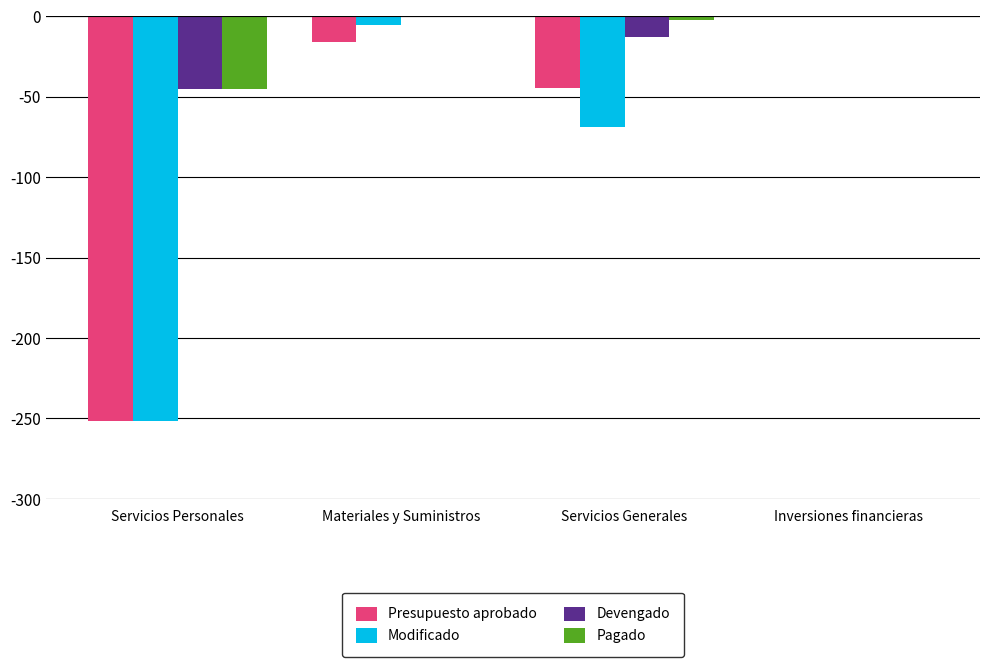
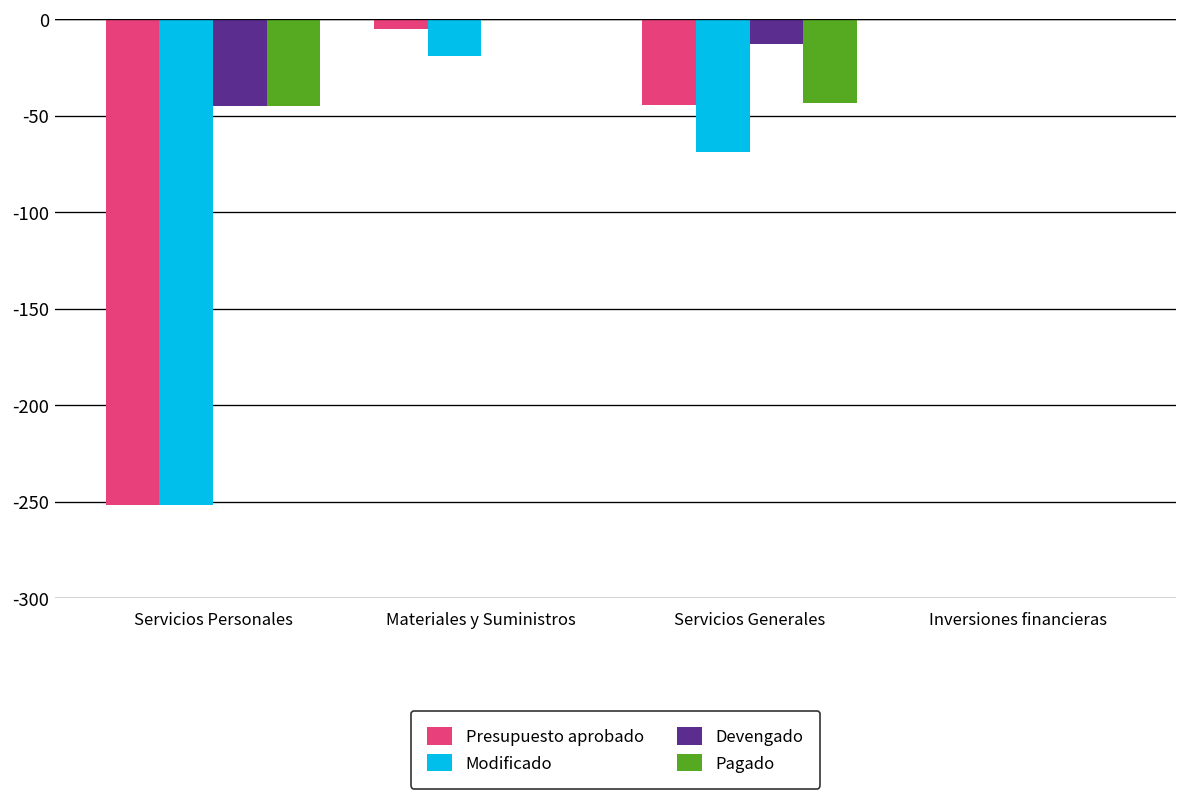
Presupuesto aprobado, Materiales y Suministros: -16 -> -5
Modificado, Materiales y Suministros: -5 -> -19
Pagado, Servicios Generales: -3 -> -43
